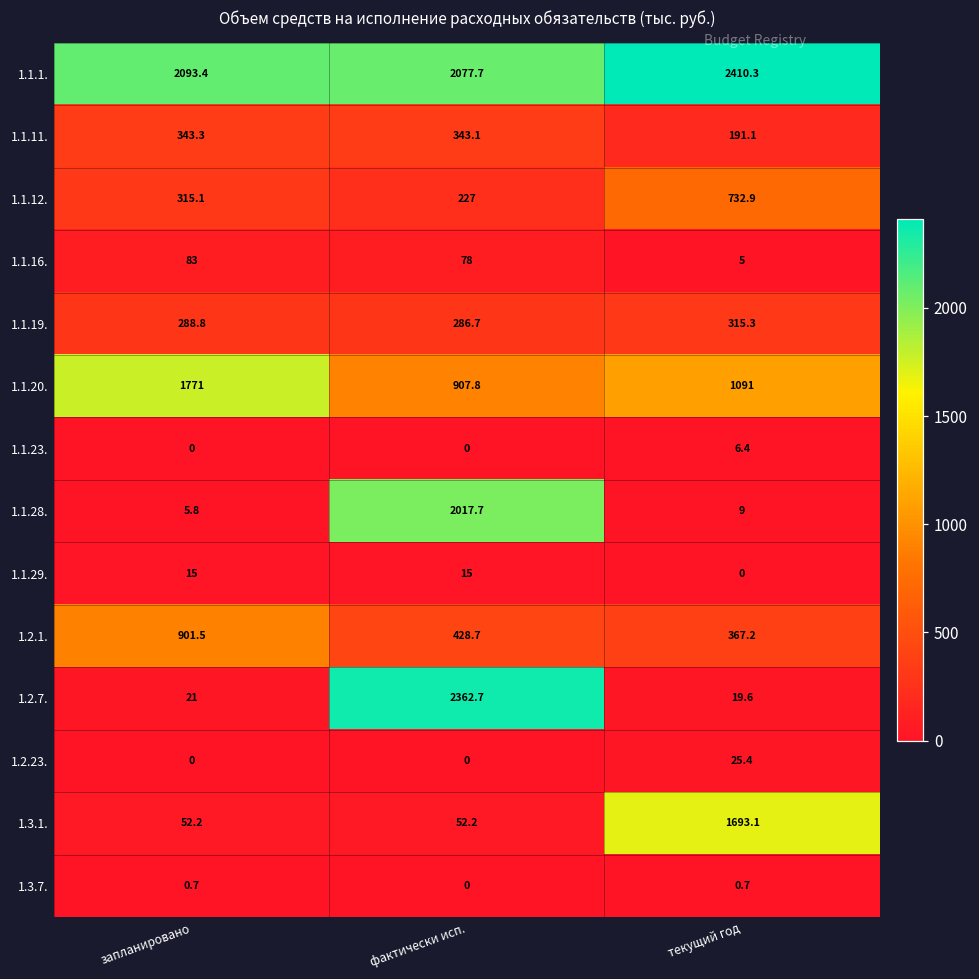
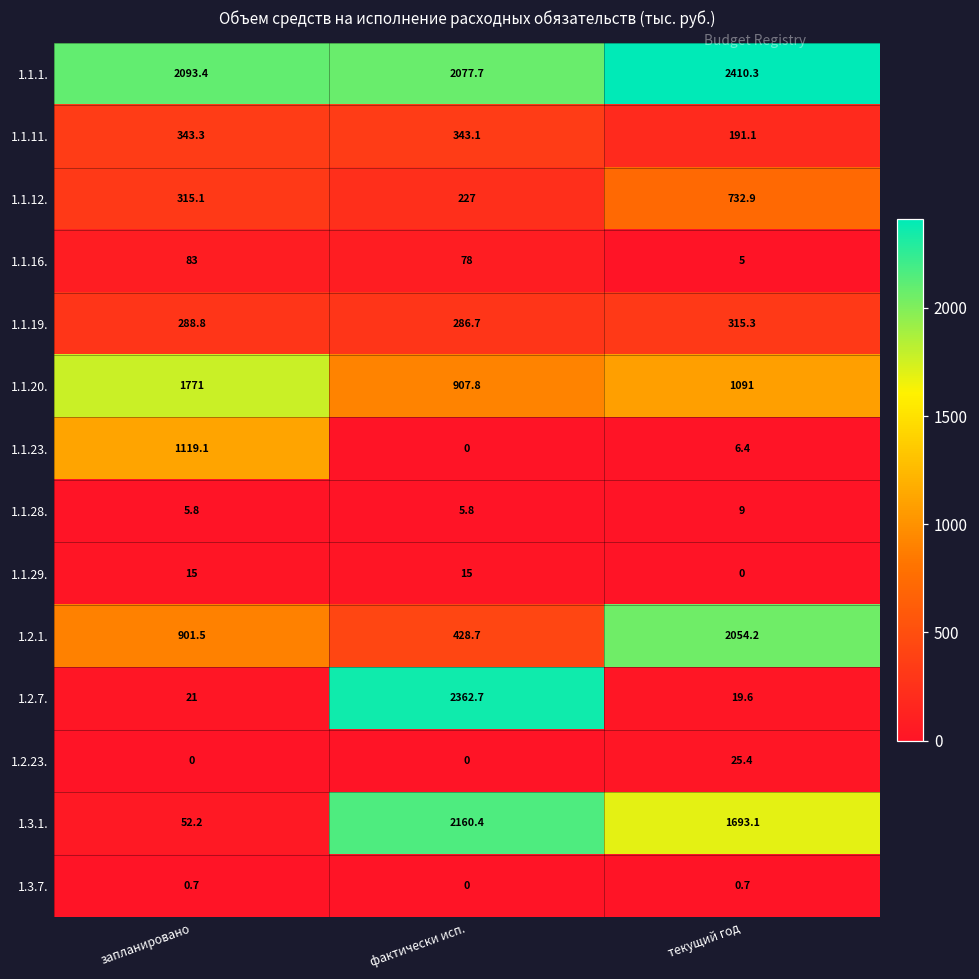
1.1.23., запланировано: 0 -> 1119.1
1.1.28., фактически исп.: 2017.7 -> 5.8
1.2.1., текущий год: 367.2 -> 2054.2
1.3.1., фактически исп.: 52.2 -> 2160.4
